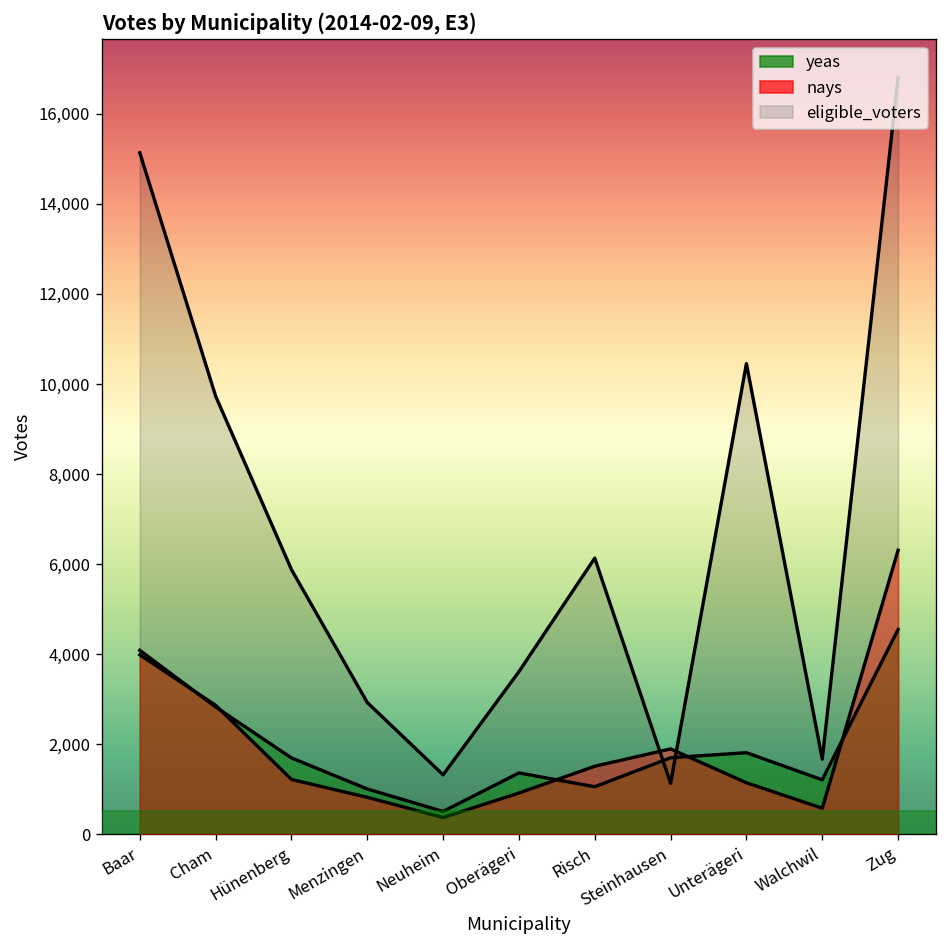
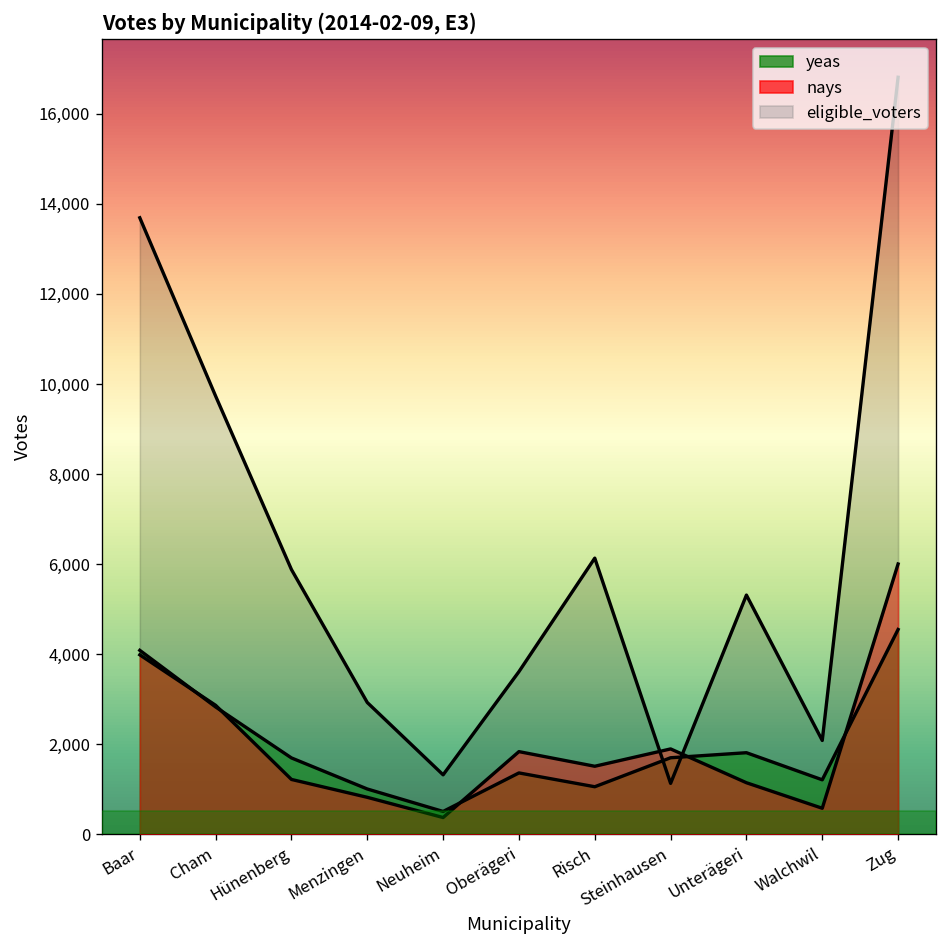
eligible_voters, Baar: 15,100 -> 13,700
nays, Oberägeri: 900 -> 1,800
eligible_voters, Unterägeri: 10,500 -> 5,300
eligible_voters, Walchwil: 1,700 -> 2,100
nays, Zug: 6,300 -> 6,000
